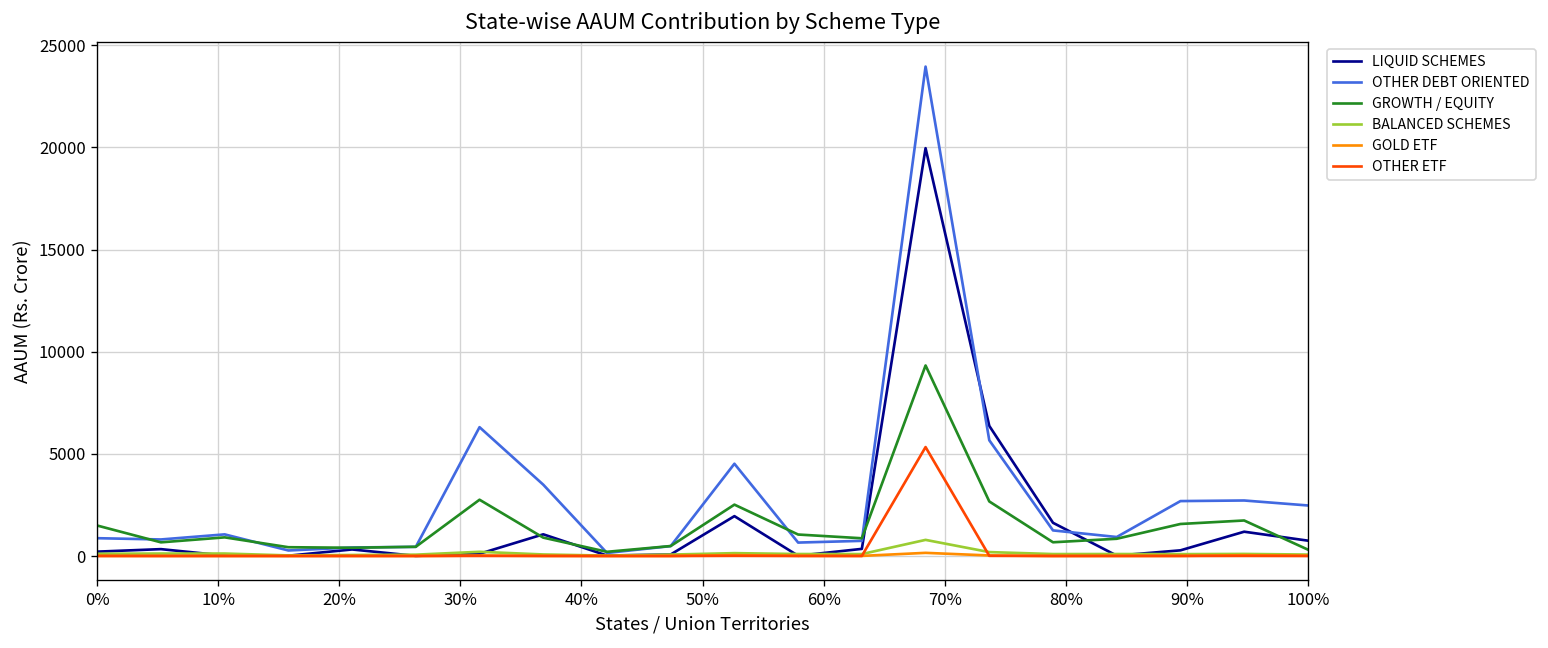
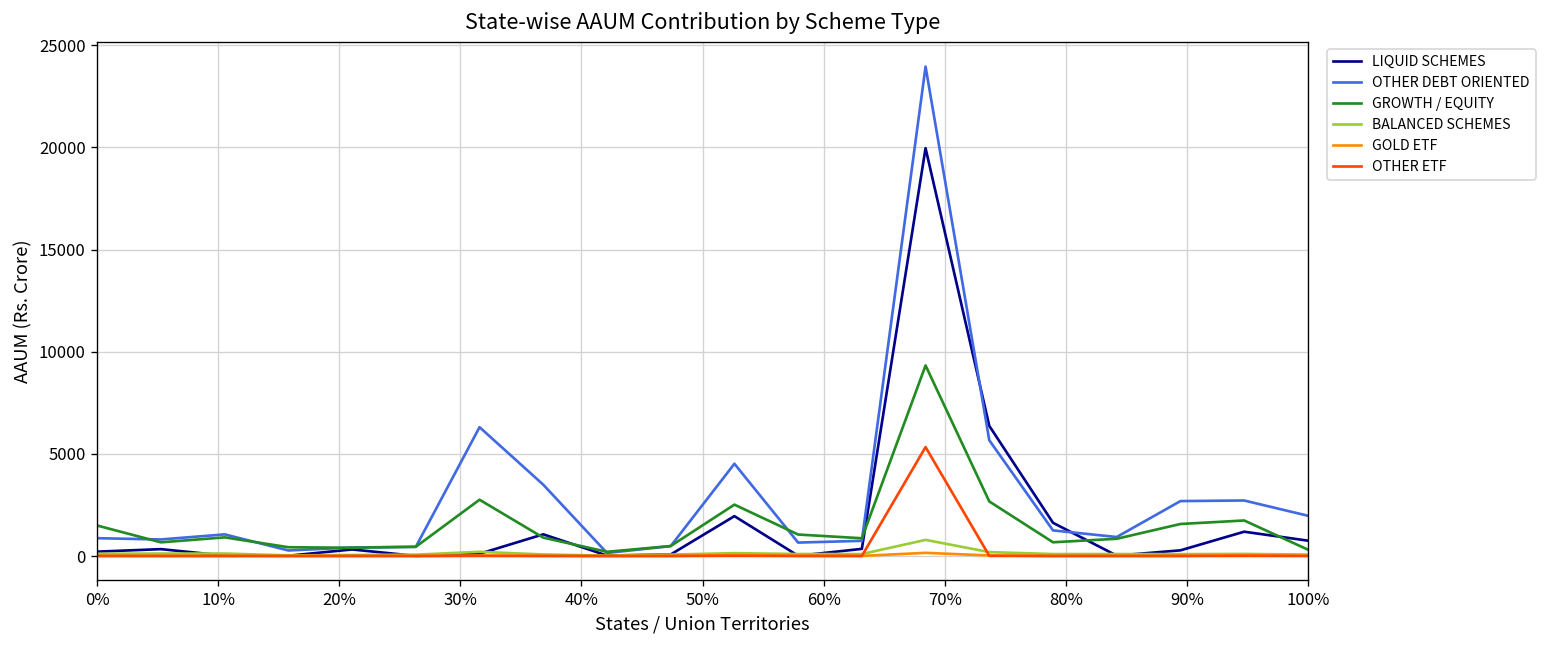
OTHER DEBT ORIENTED, 100%: 2500 -> 2000
